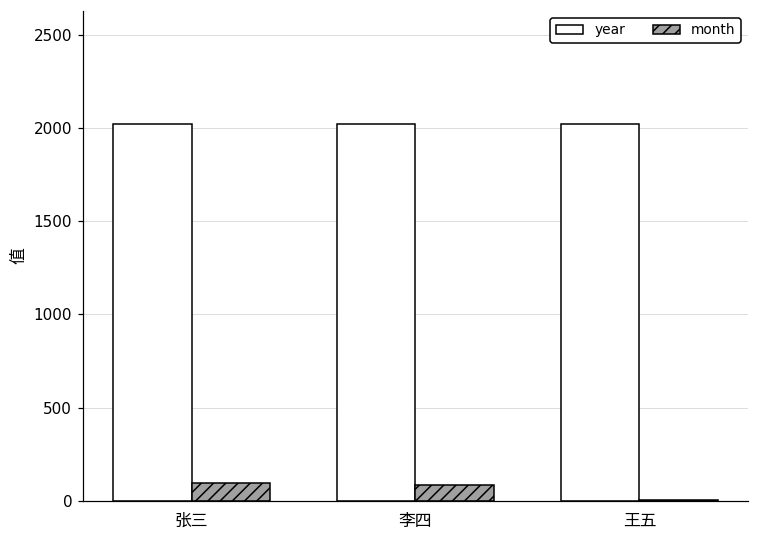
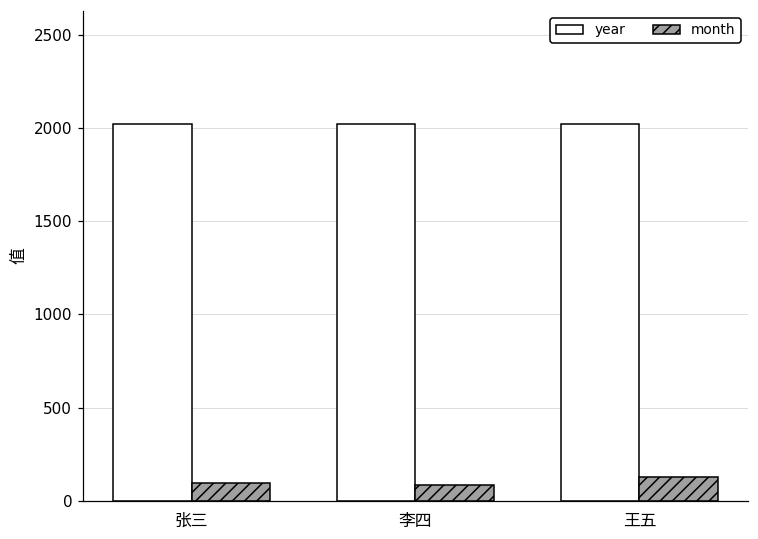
month, 王五: 10 -> 130
